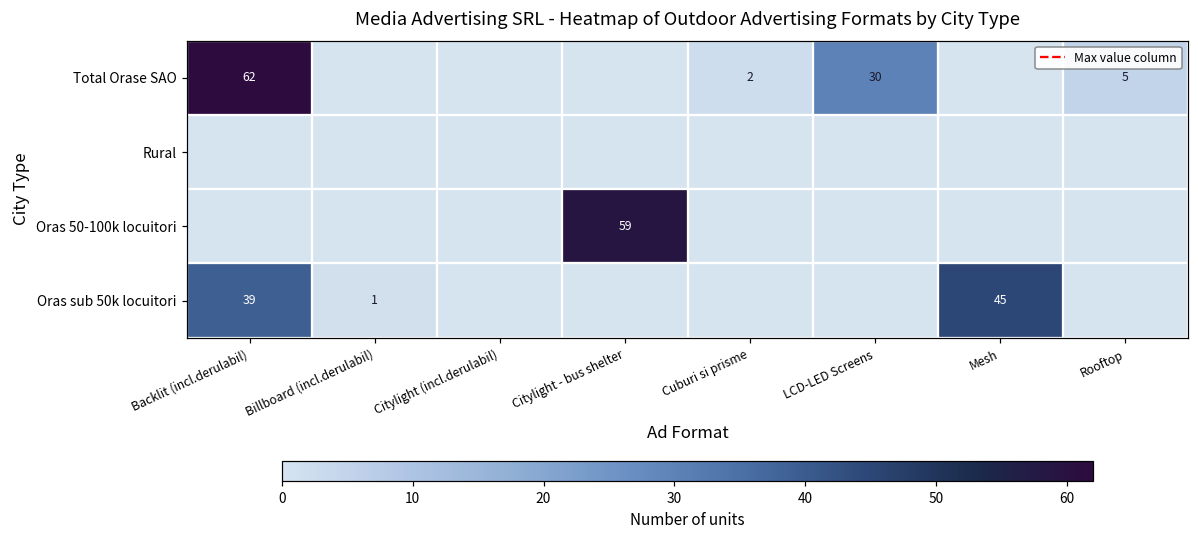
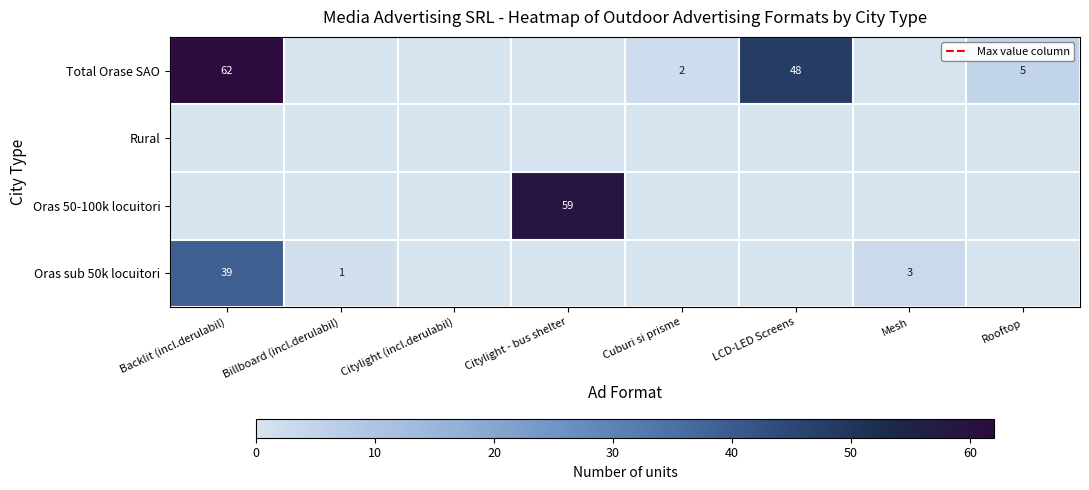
Total Orase SAO, LCD-LED Screens: 30 -> 48
Oras sub 50k locuitori, Mesh: 45 -> 3
